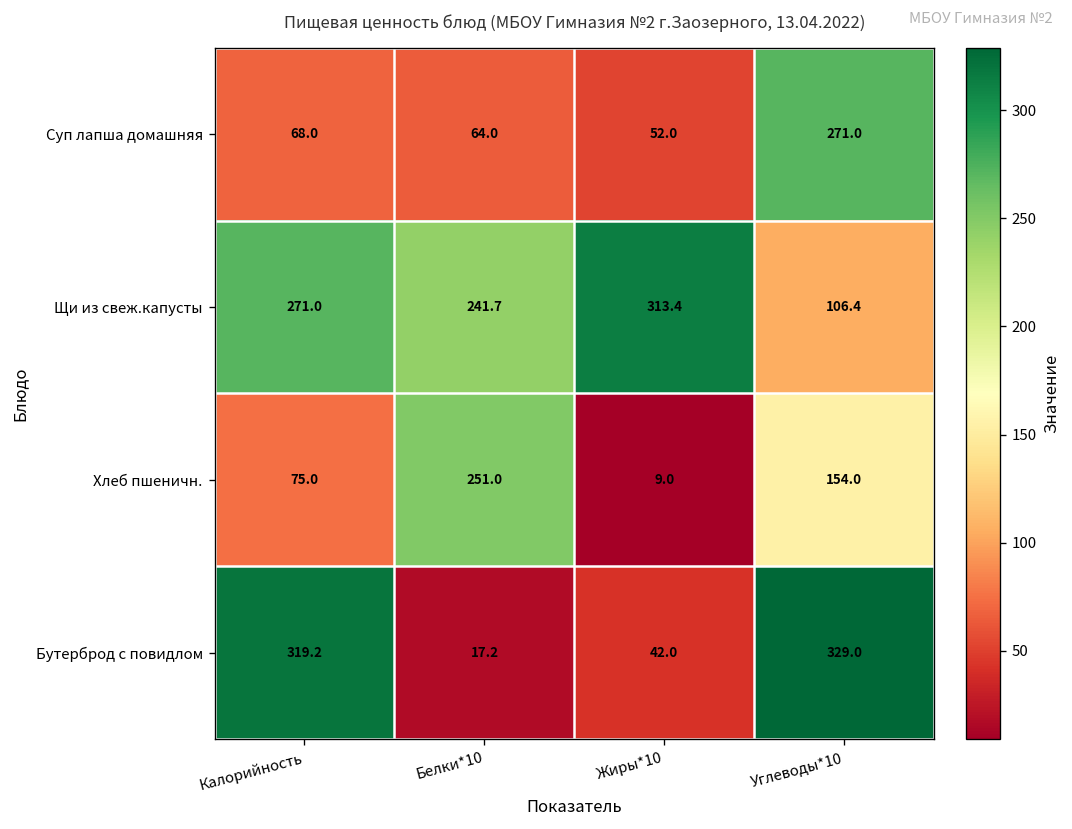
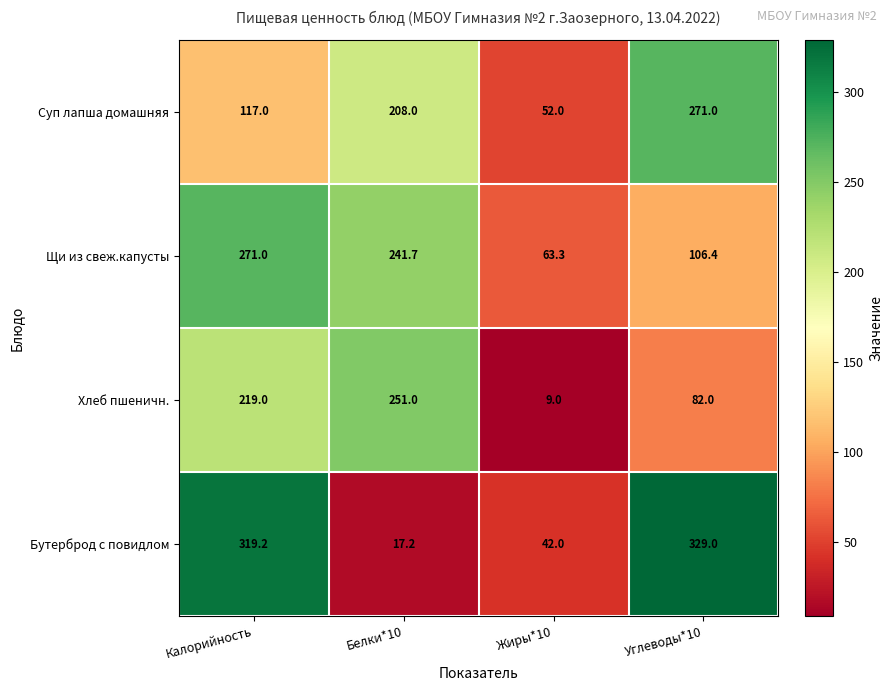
Суп лапша домашняя, Калорийность: 68.0 -> 117.0
Суп лапша домашняя, Белки*10: 64.0 -> 208.0
Щи из свеж.капусты, Жиры*10: 313.4 -> 63.3
Хлеб пшеничн., Калорийность: 75.0 -> 219.0
Хлеб пшеничн., Углеводы*10: 154.0 -> 82.0
